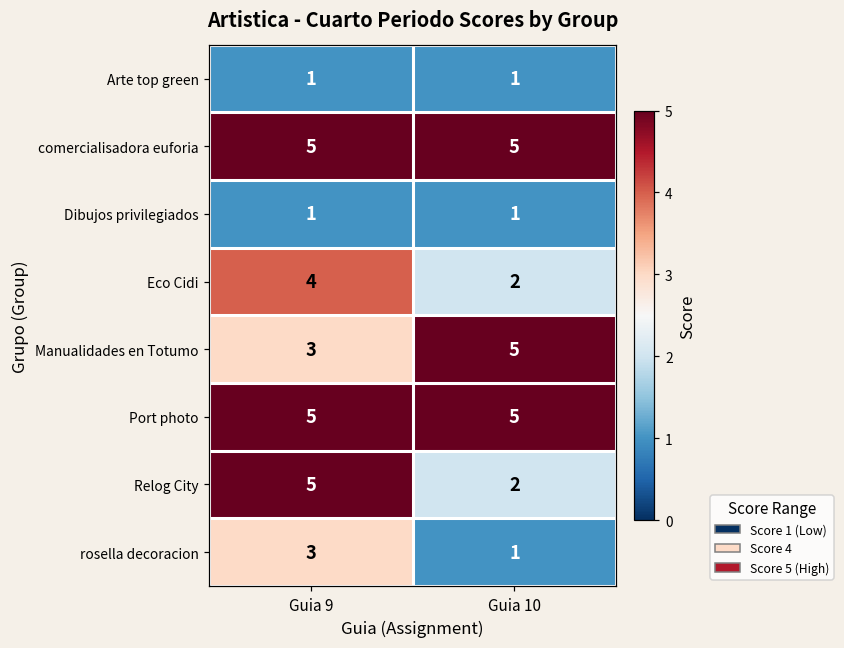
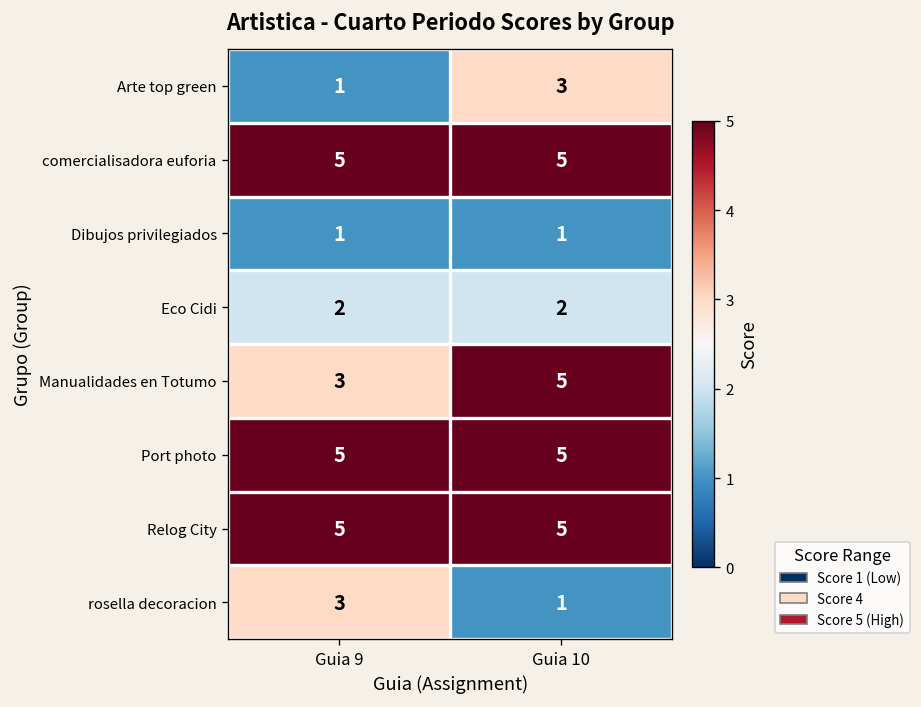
Arte top green, Guia 10: 1 -> 3
Eco Cidi, Guia 9: 4 -> 2
Relog City, Guia 10: 2 -> 5
